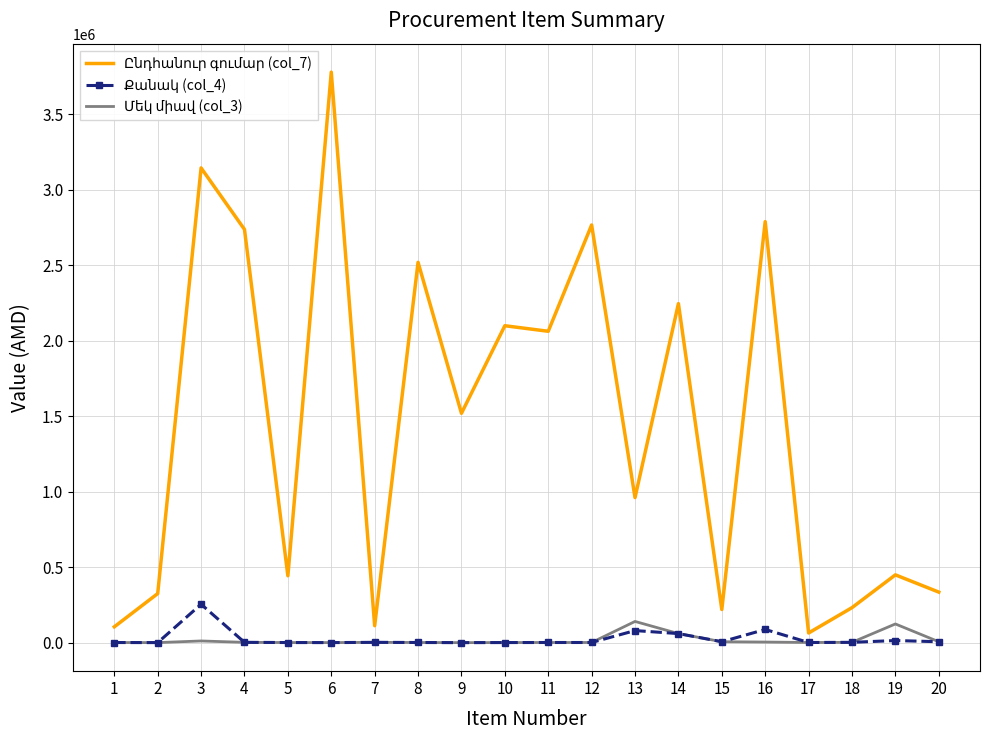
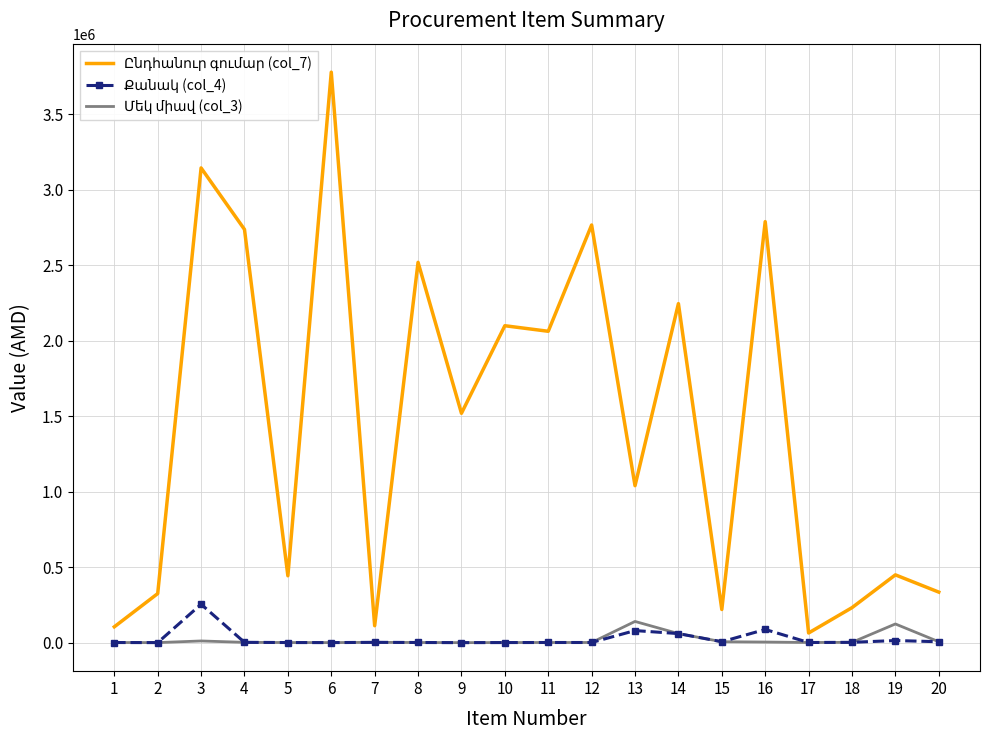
Ընդհանուր գումար (col_7), 13: 960000 -> 1040000
